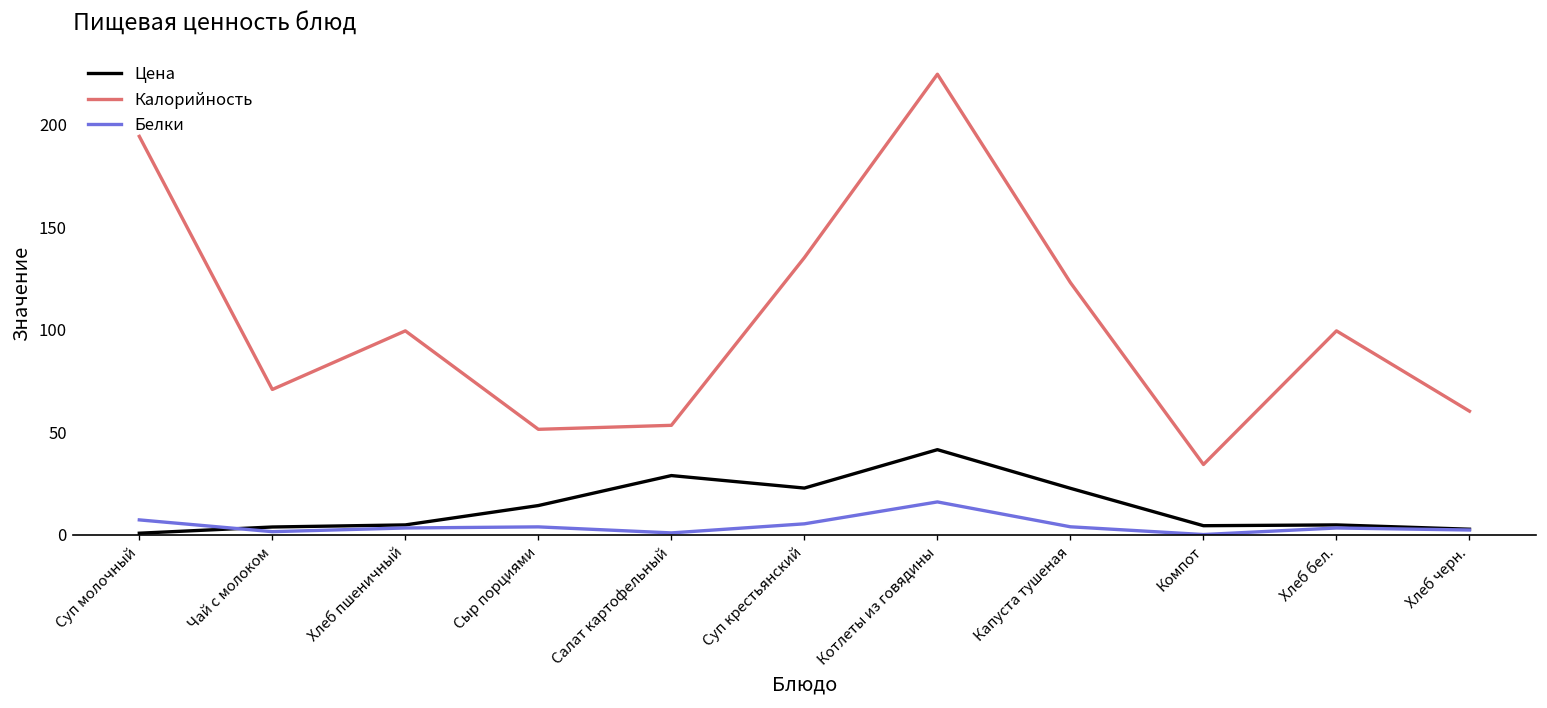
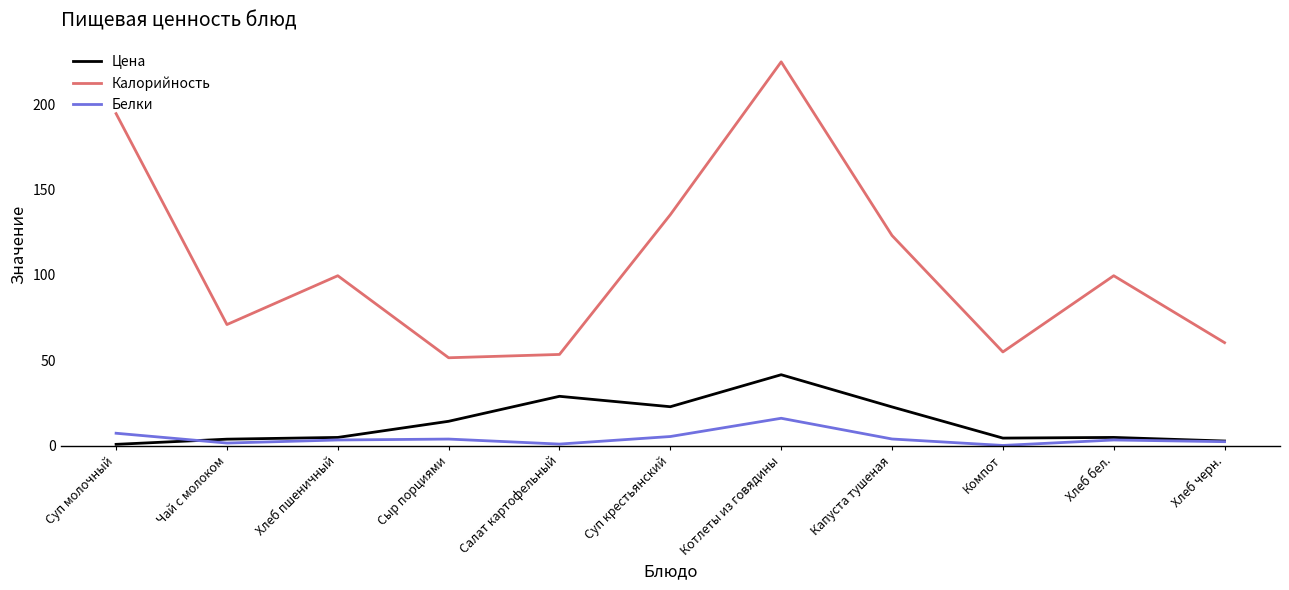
Калорийность, Компот: 34 -> 55
